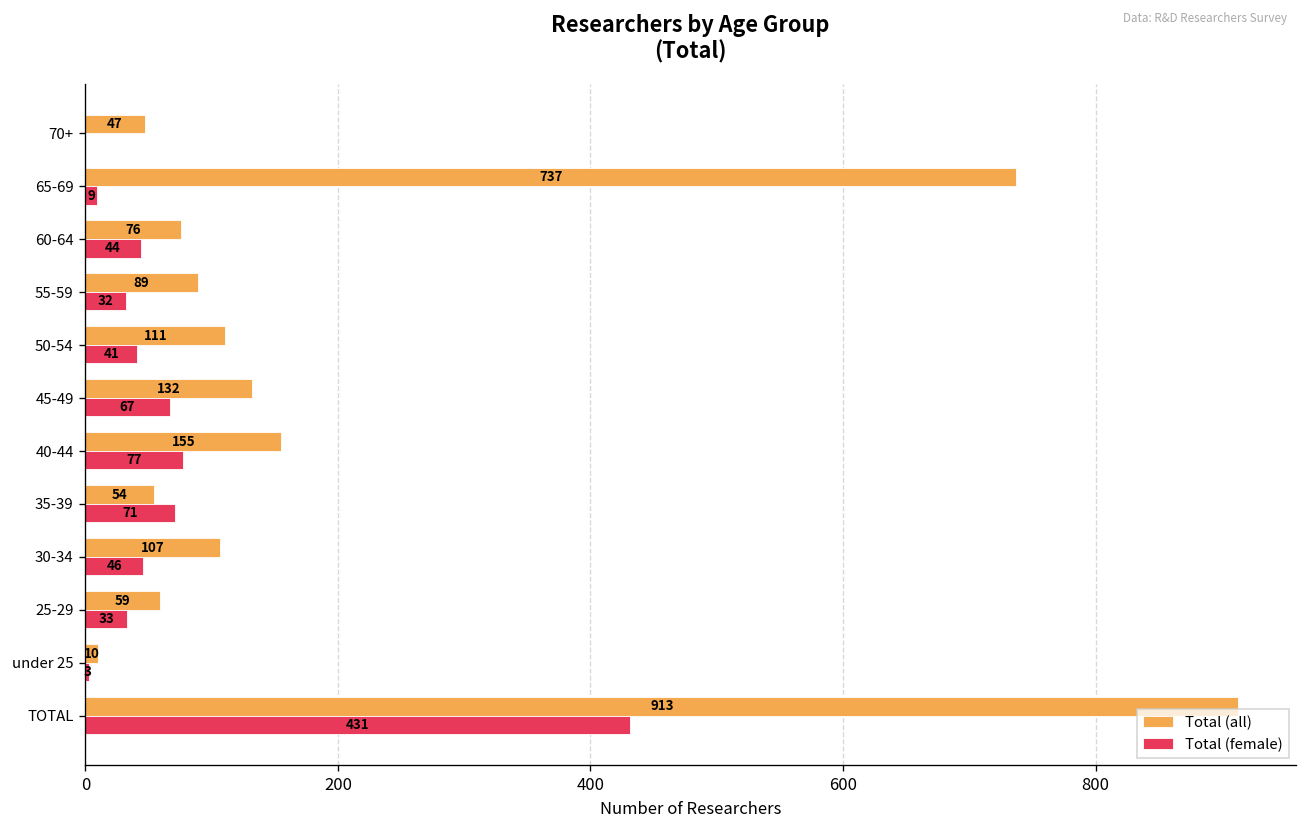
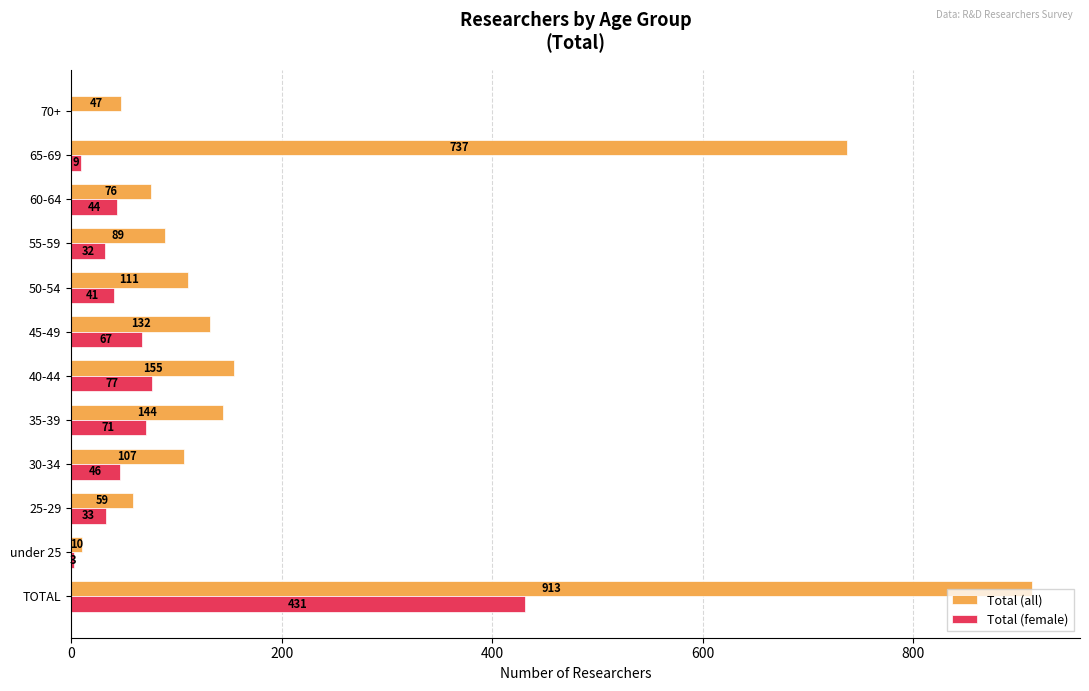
Total (all), 35-39: 54 -> 144
